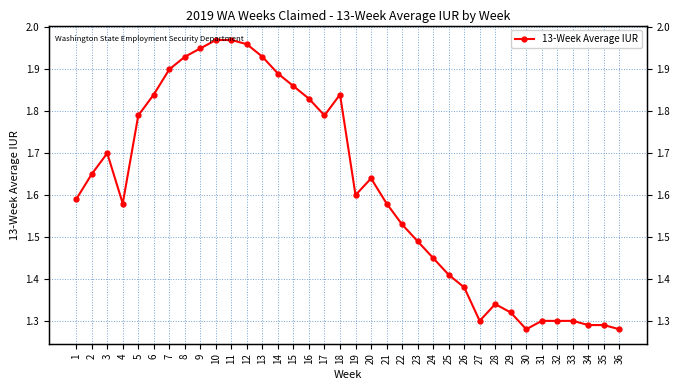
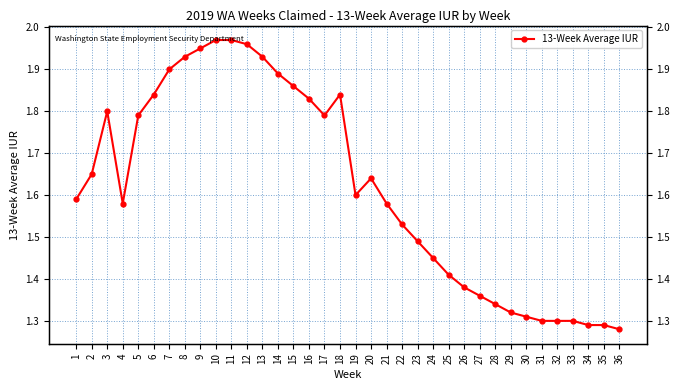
3: 1.7 -> 1.8
27: 1.30 -> 1.36
30: 1.28 -> 1.31
